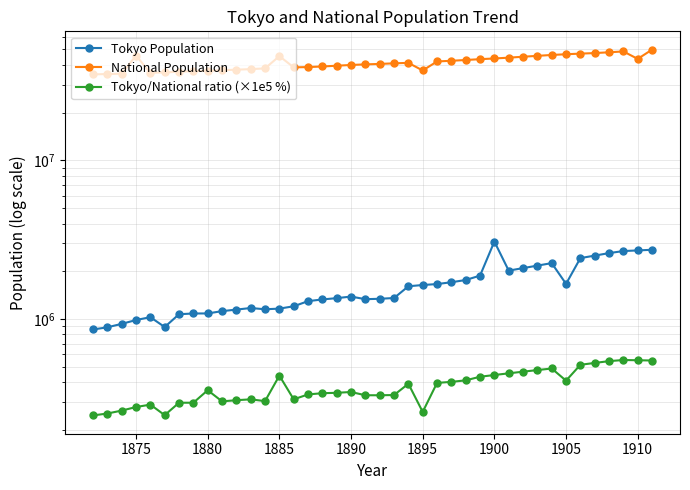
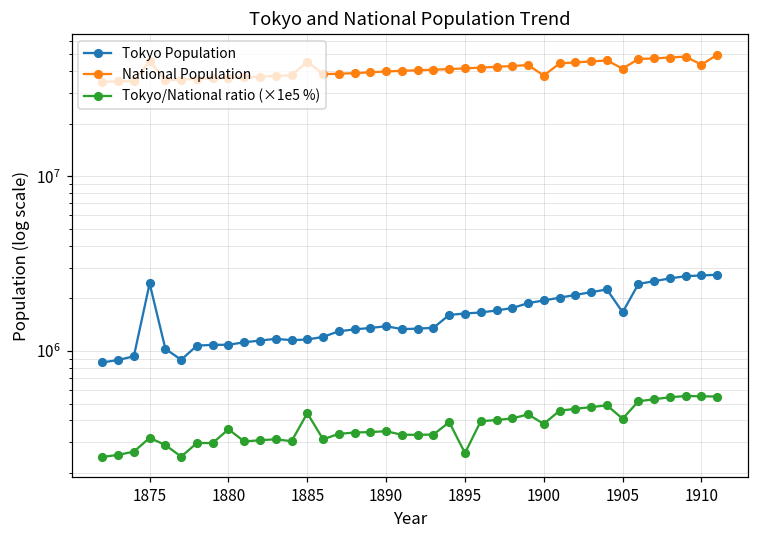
Tokyo Population, 1875: 1000000 -> 2400000
Tokyo/National ratio (×1e5 %), 1875: 280000 -> 320000
National Population, 1895: 37000000 -> 42000000
Tokyo Population, 1900: 3100000 -> 1900000
National Population, 1900: 44000000 -> 38000000
Tokyo/National ratio (×1e5 %), 1900: 440000 -> 380000
National Population, 1905: 47000000 -> 41000000
